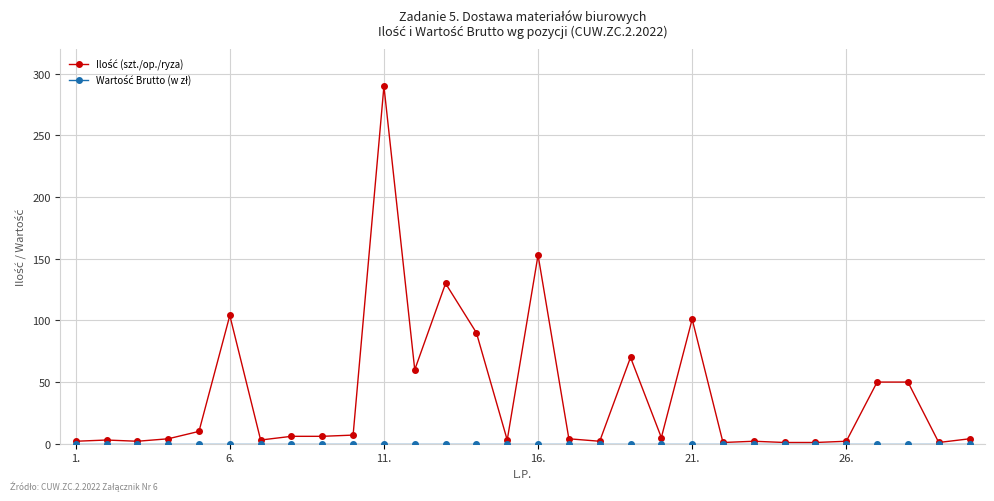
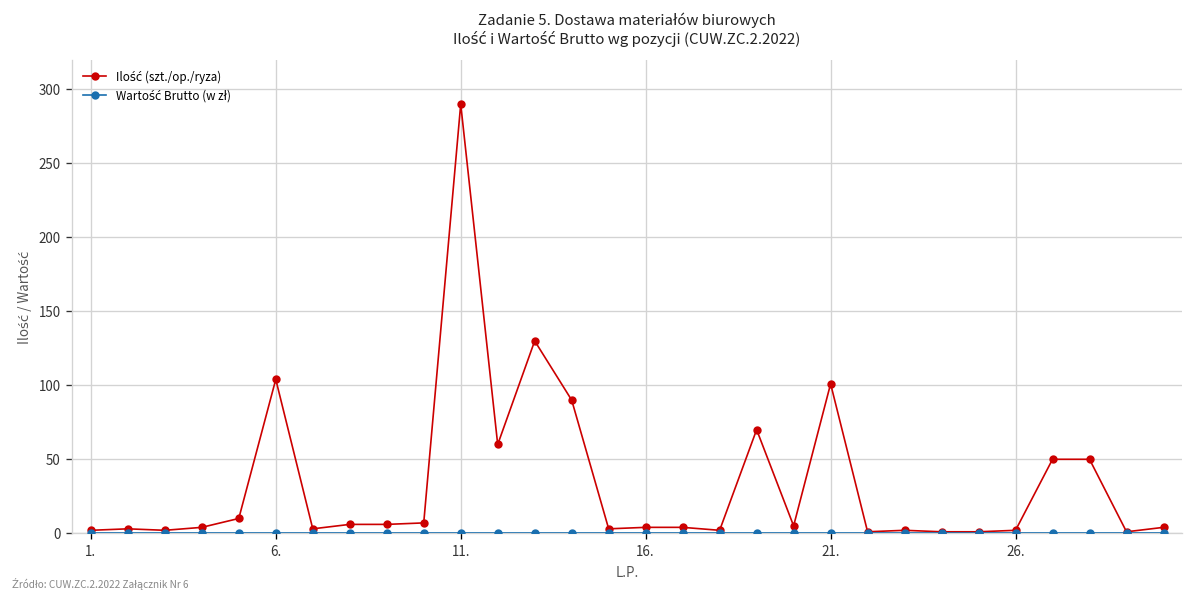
Ilość (szt./op./ryza), 16.: 153 -> 4
